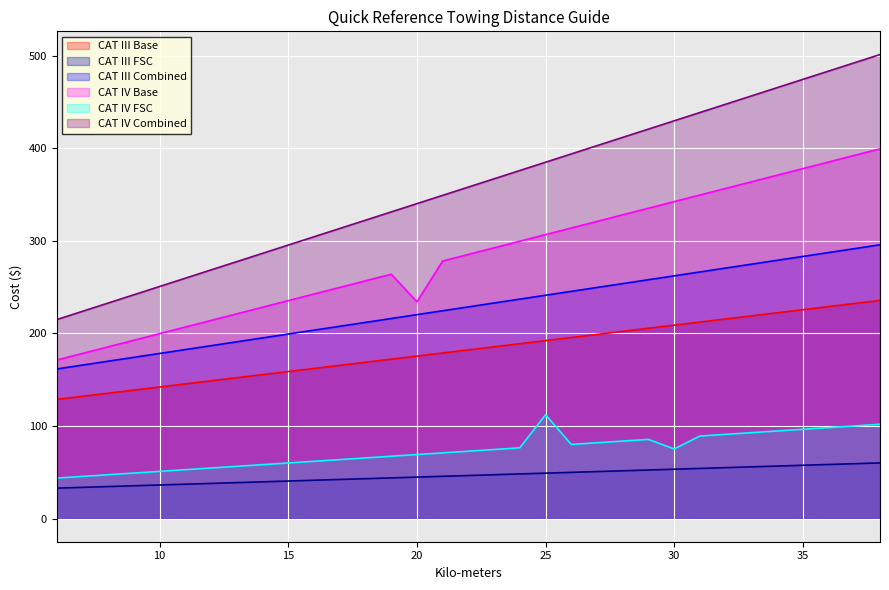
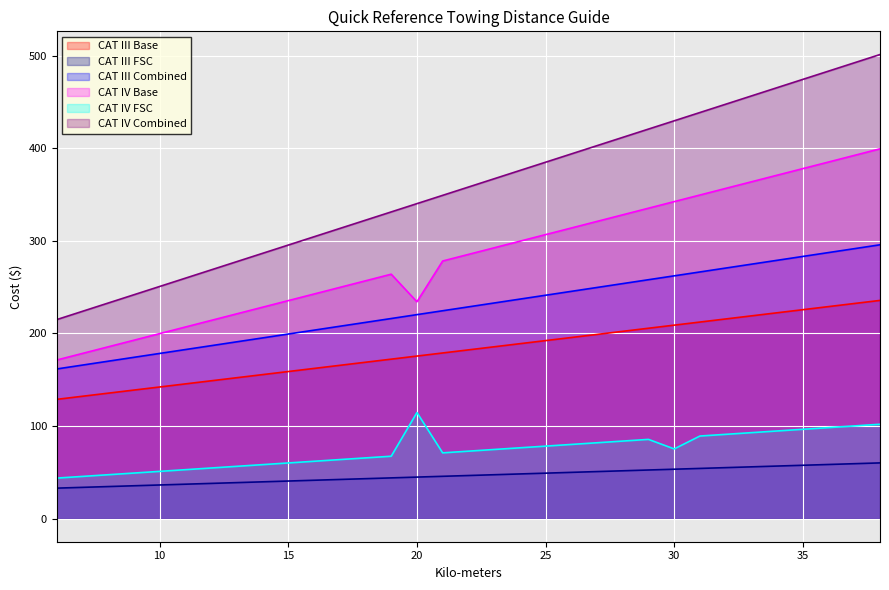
CAT IV FSC, 20: 70 -> 110
CAT IV FSC, 25: 110 -> 80
